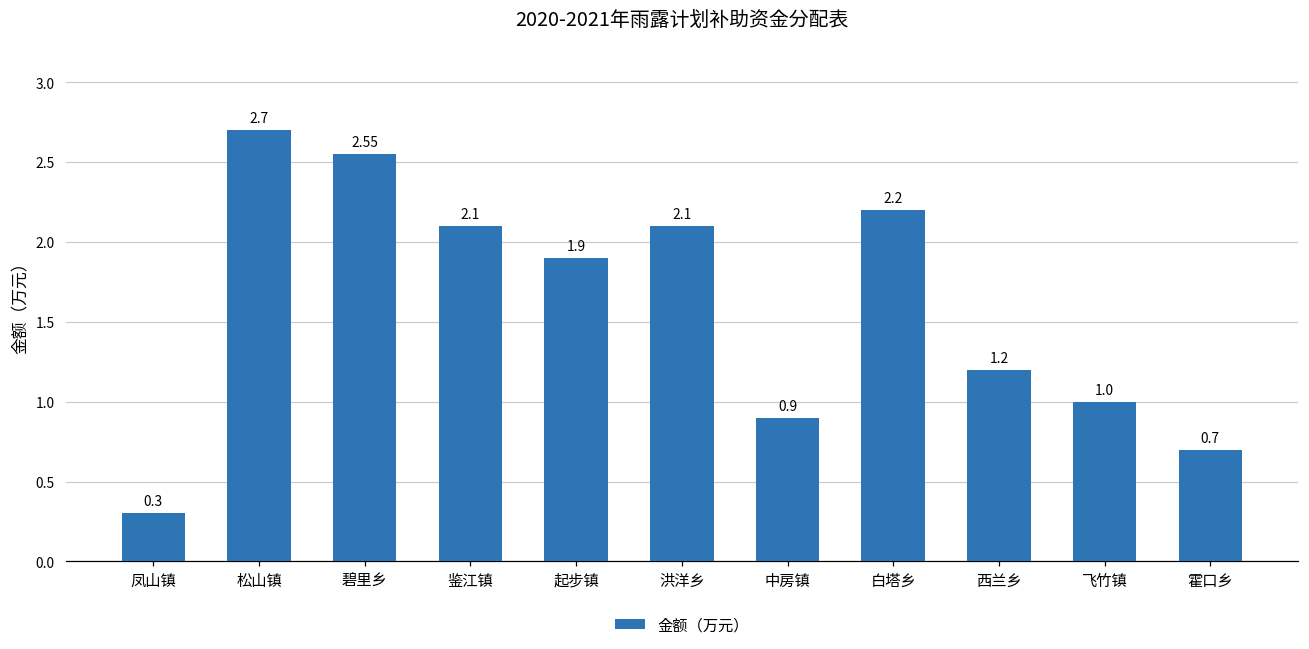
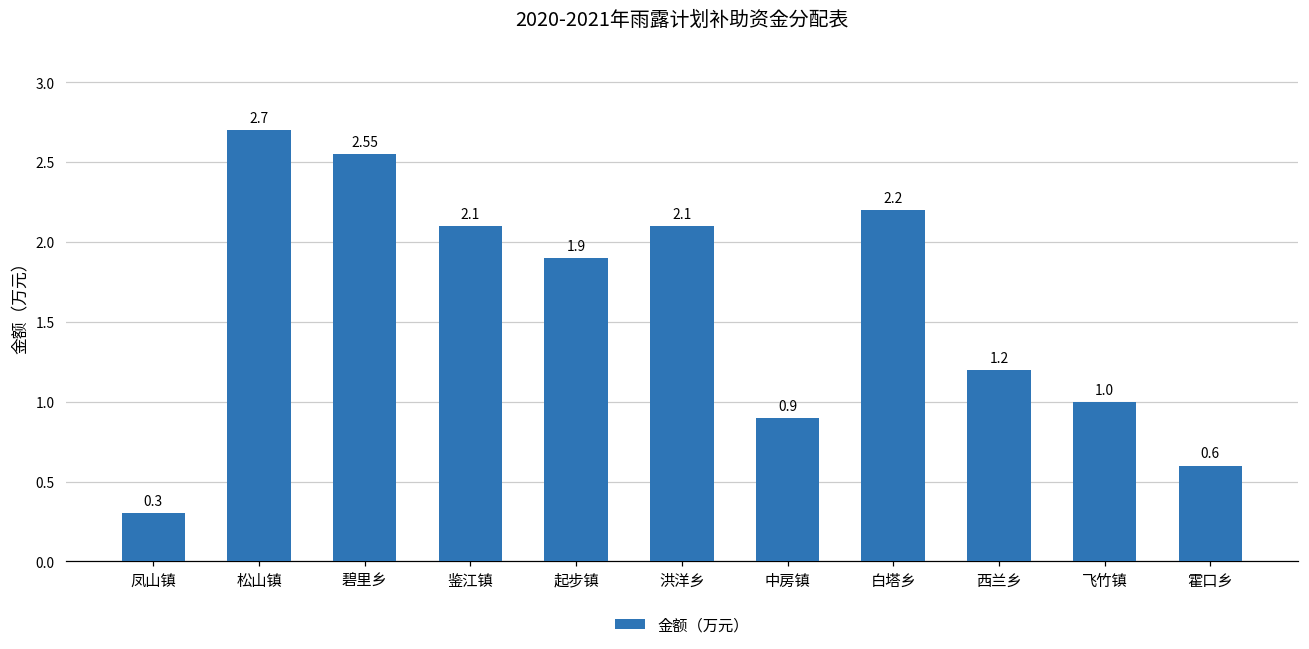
霍口乡: 0.7 -> 0.6
